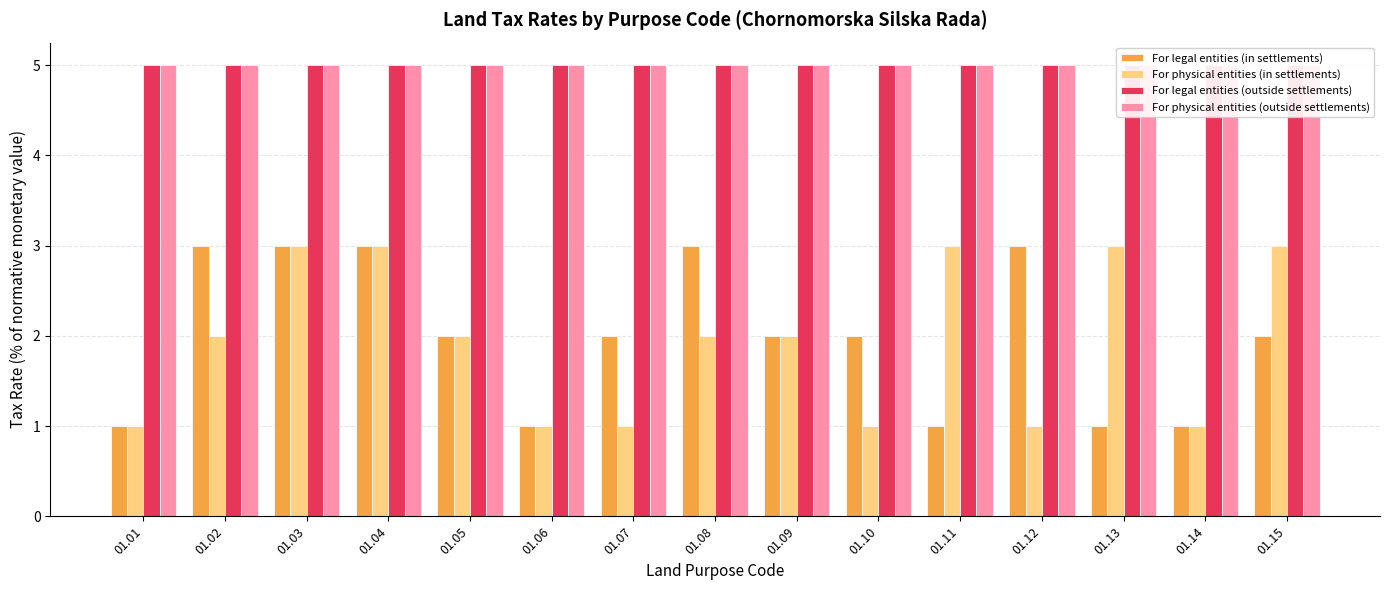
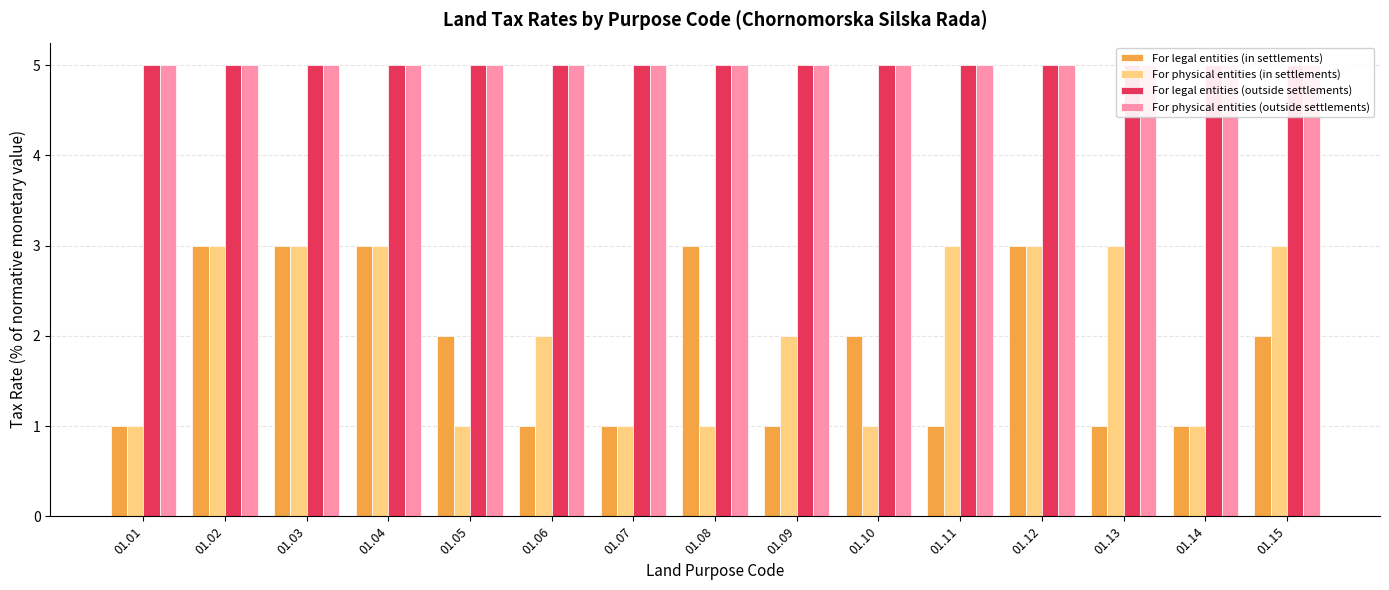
For physical entities (in settlements), 01.02: 2 -> 3
For physical entities (in settlements), 01.05: 2 -> 1
For physical entities (in settlements), 01.06: 1 -> 2
For legal entities (in settlements), 01.07: 2 -> 1
For physical entities (in settlements), 01.08: 2 -> 1
For legal entities (in settlements), 01.09: 2 -> 1
For physical entities (in settlements), 01.12: 1 -> 3
